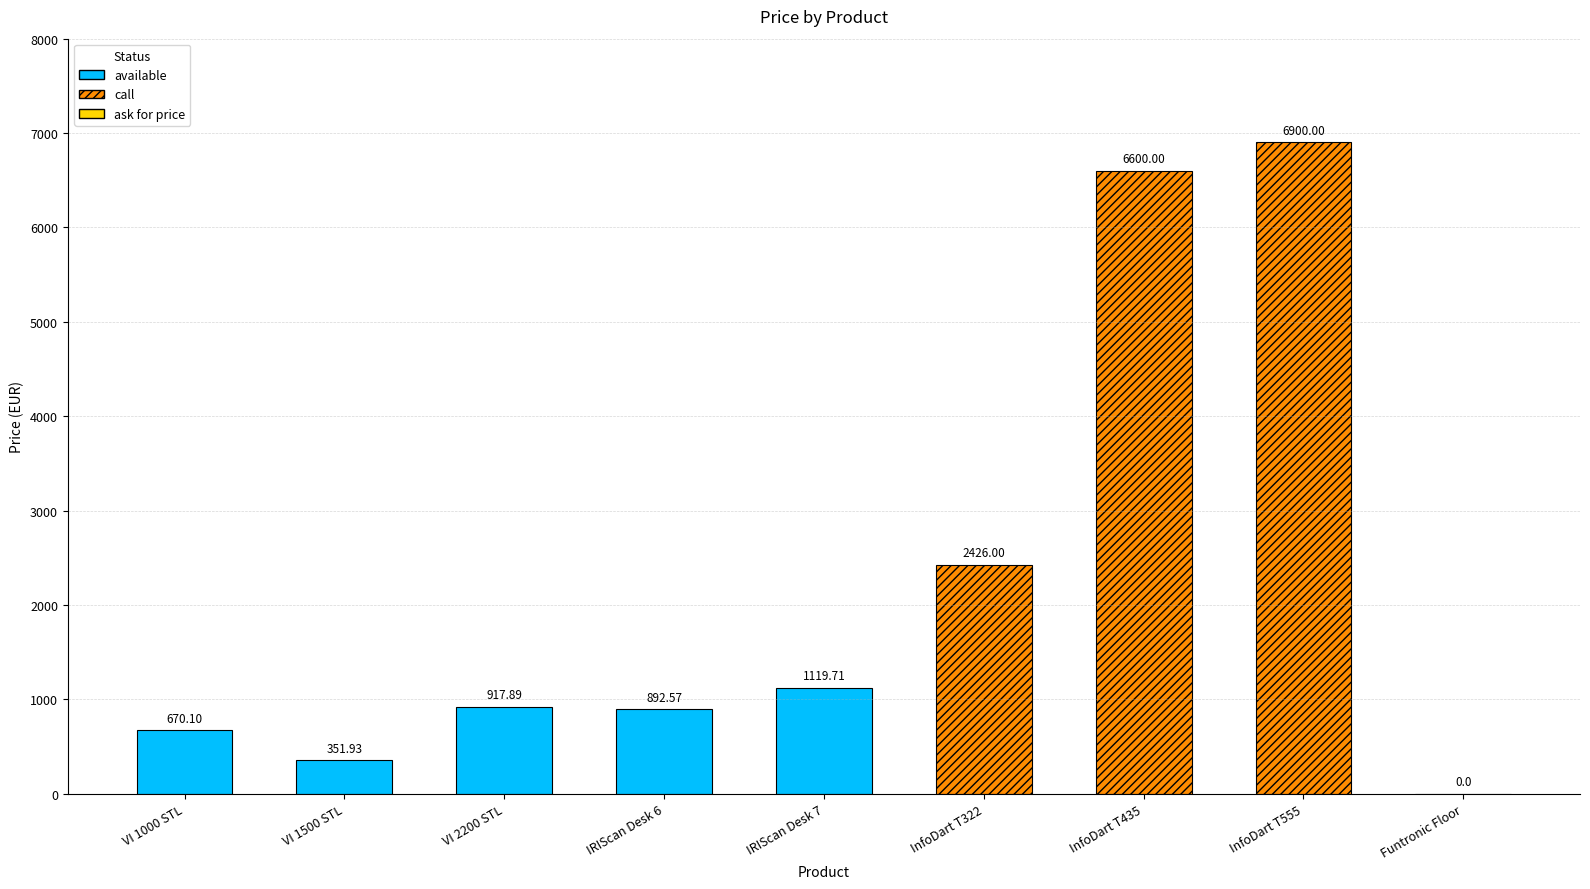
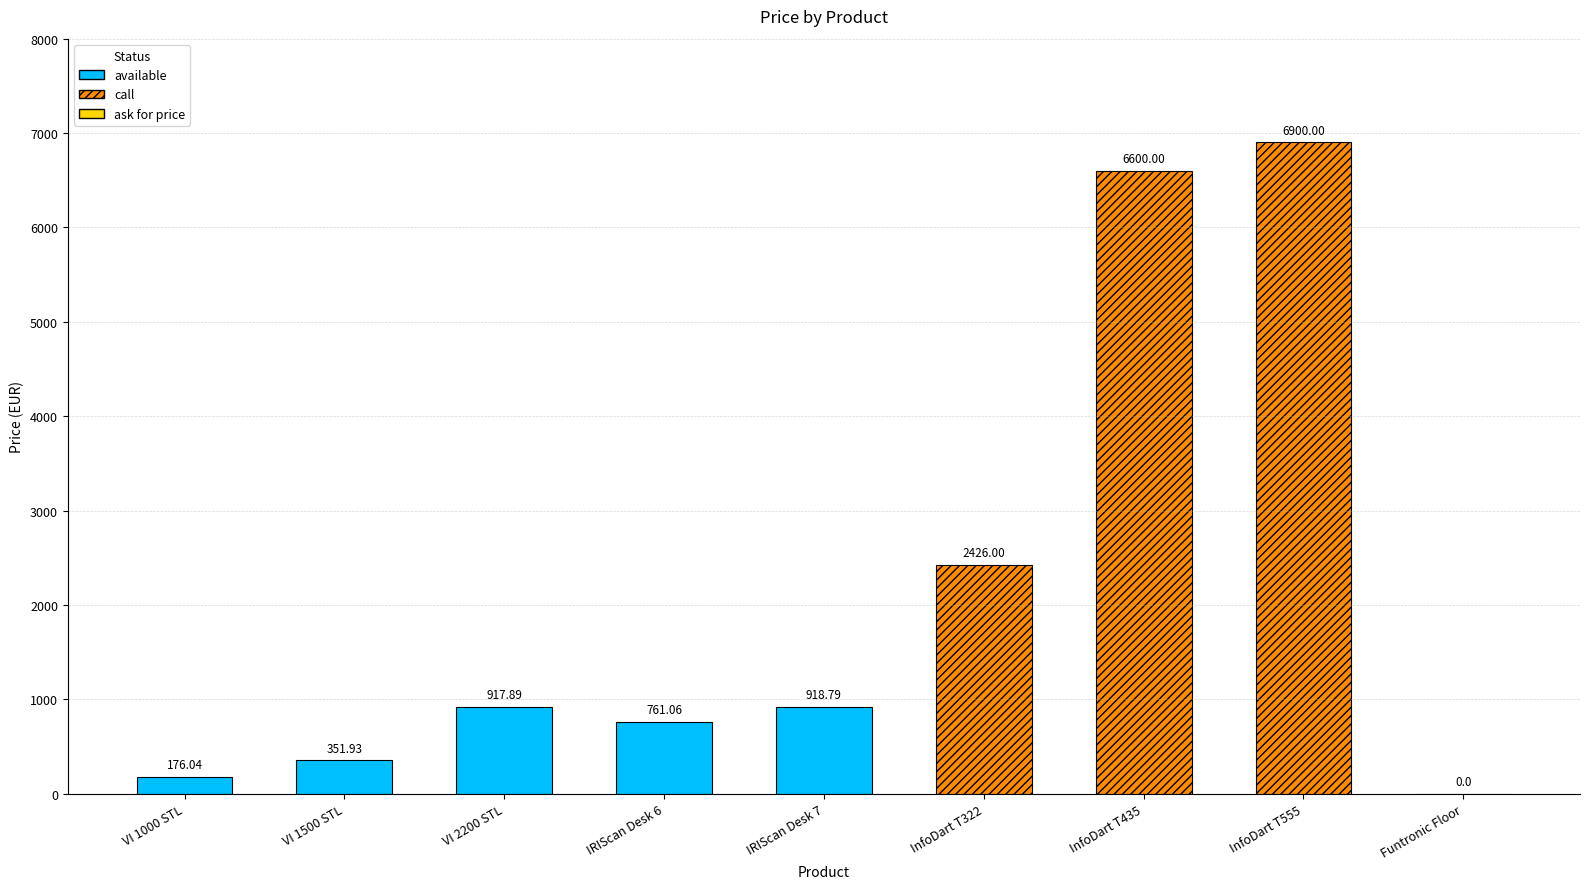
VI 1000 STL: 670.10 -> 176.04
IRIScan Desk 6: 892.57 -> 761.06
IRIScan Desk 7: 1119.71 -> 918.79
